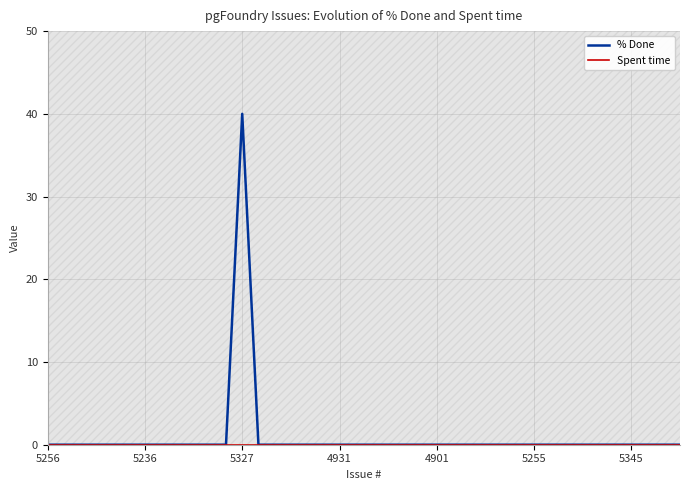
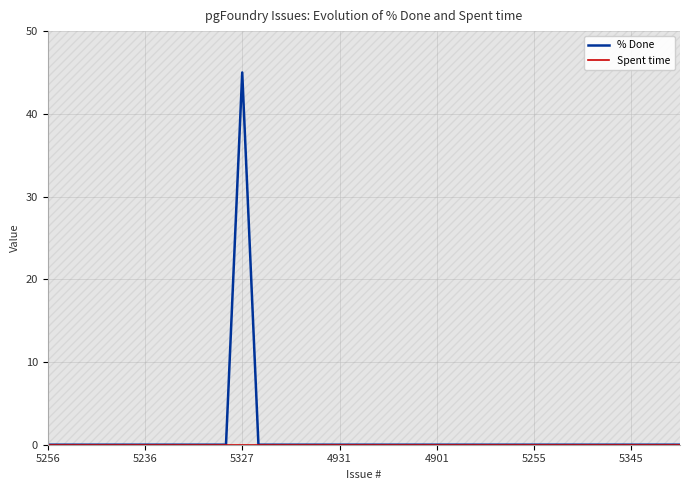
% Done, 5327: 40 -> 45
